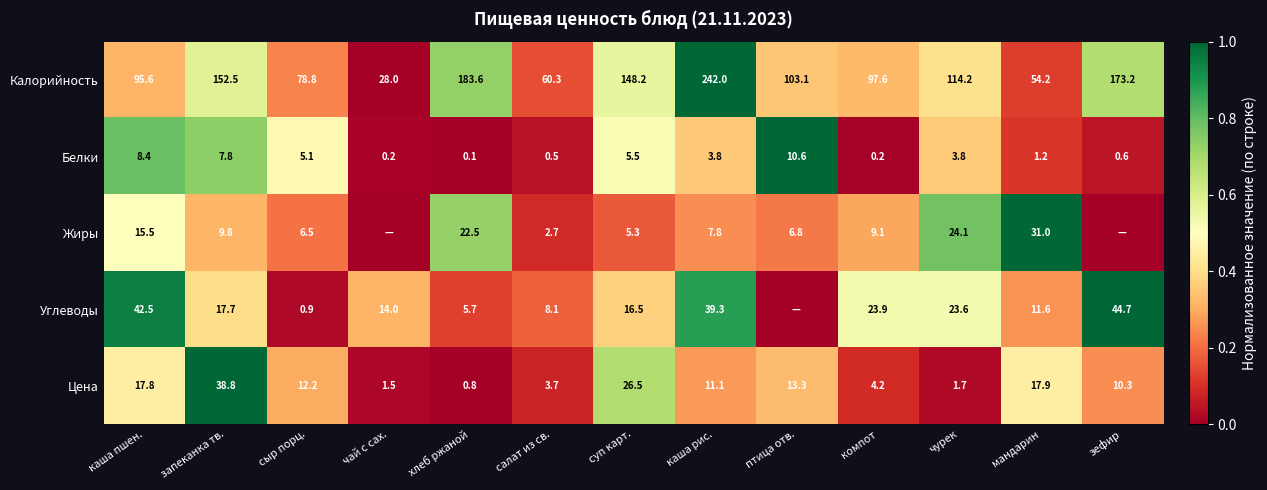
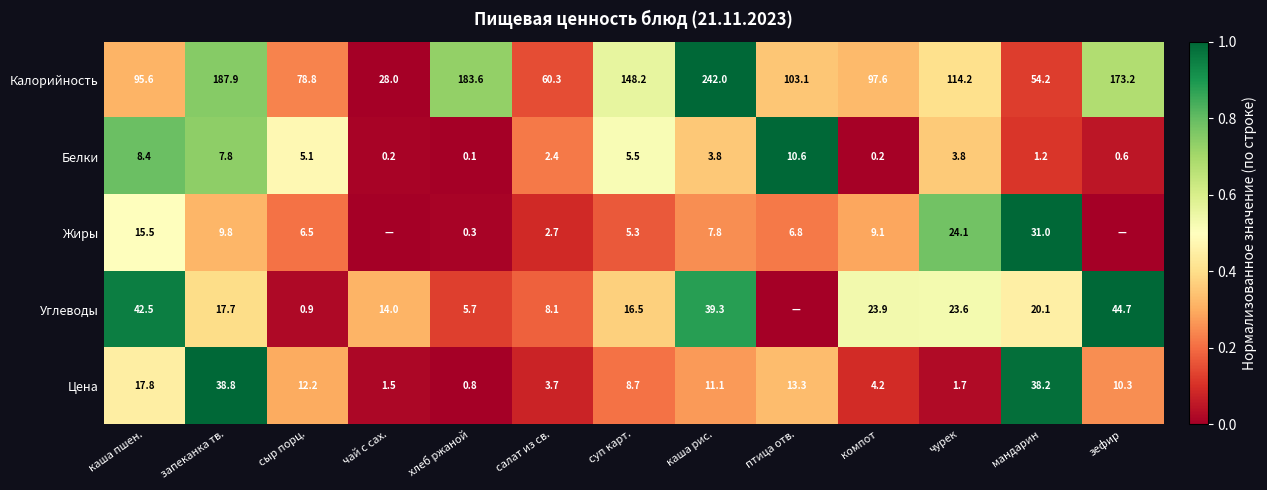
Калорийность, запеканка тв.: 152.5 -> 187.9
Белки, салат из св.: 0.5 -> 2.4
Жиры, хлеб ржаной: 22.5 -> 0.3
Углеводы, мандарин: 11.6 -> 20.1
Цена, суп карт.: 26.5 -> 8.7
Цена, мандарин: 17.9 -> 38.2
